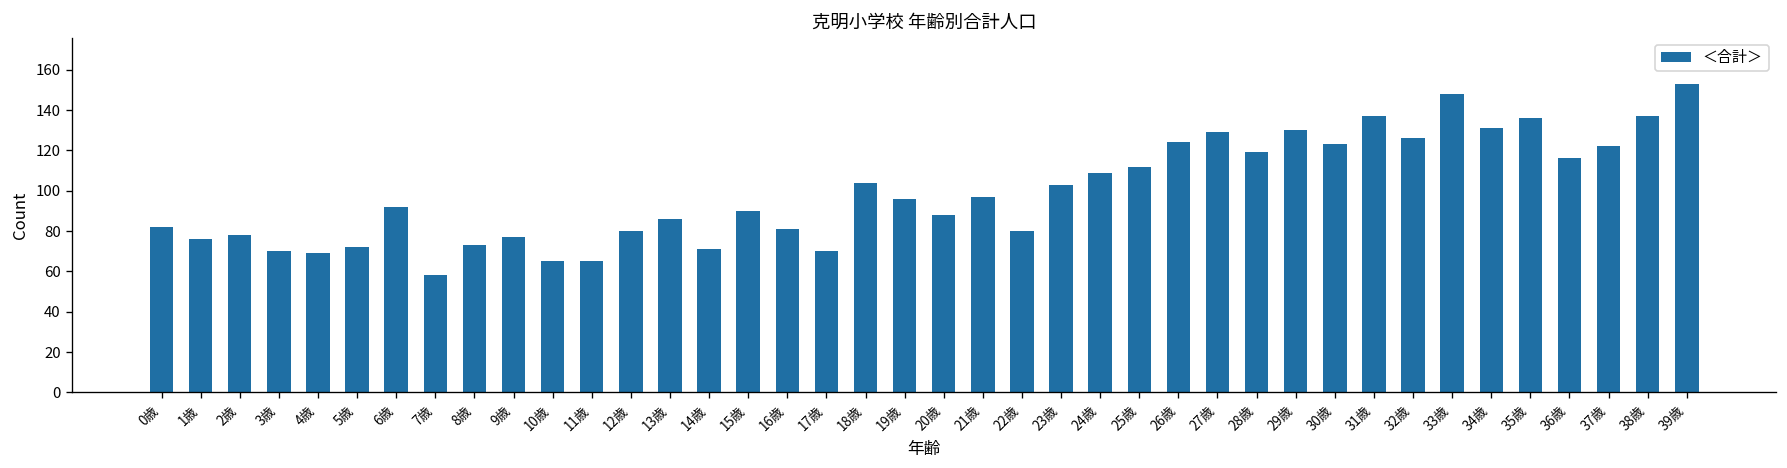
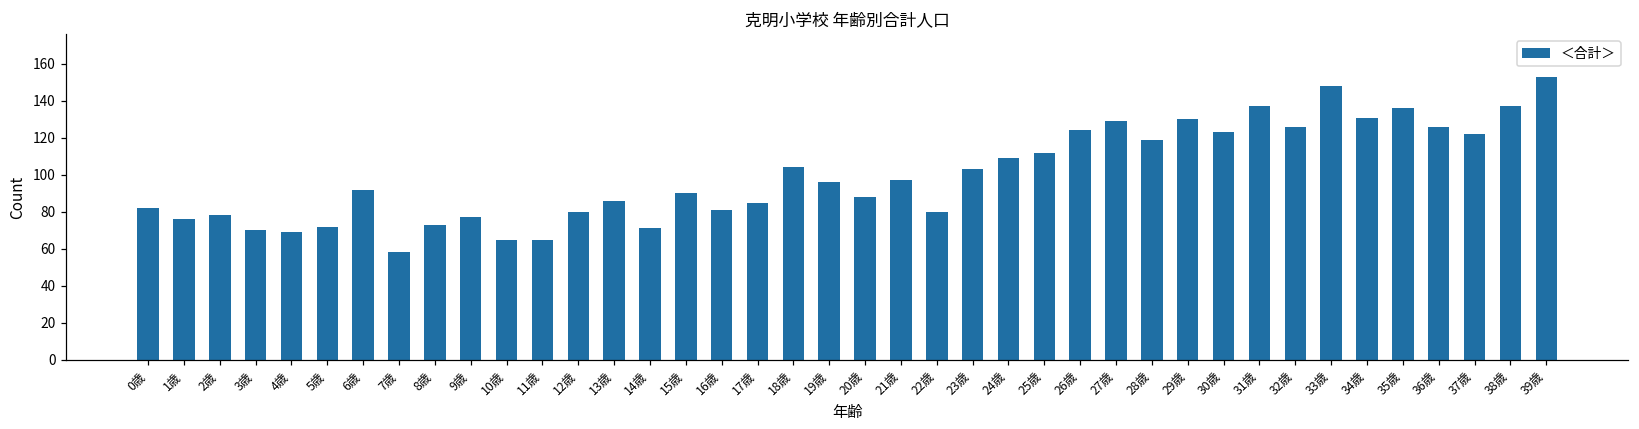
17歳: 70 -> 85
36歳: 116 -> 126
